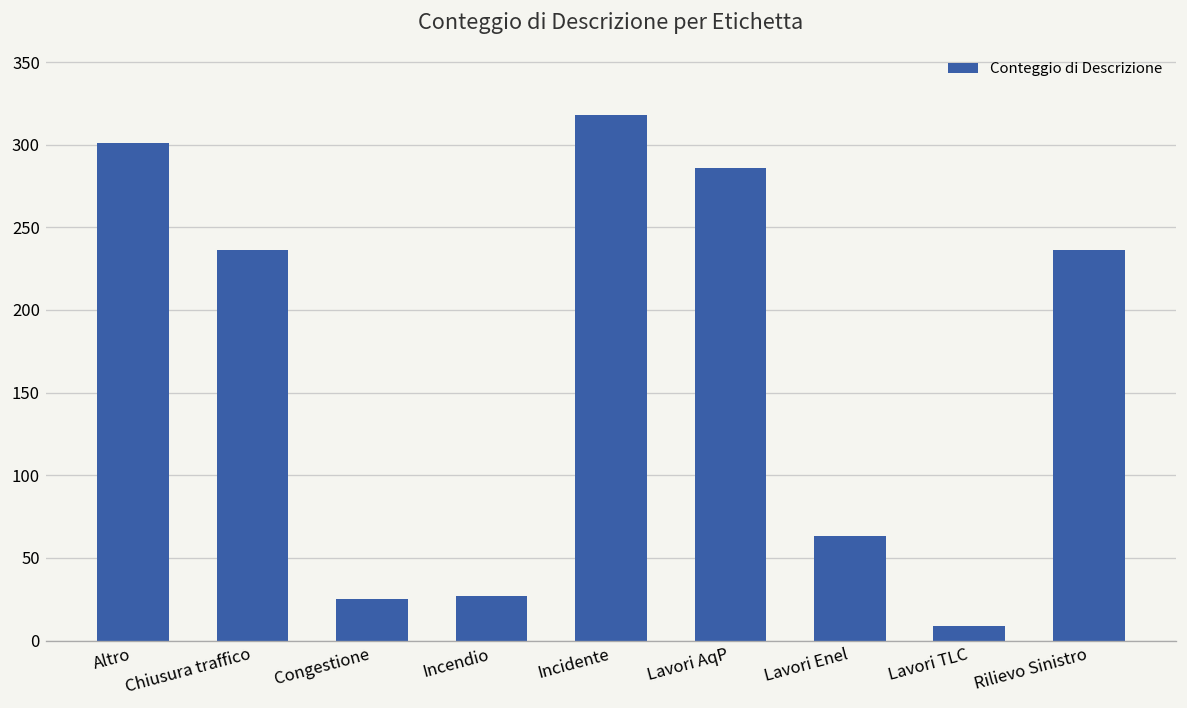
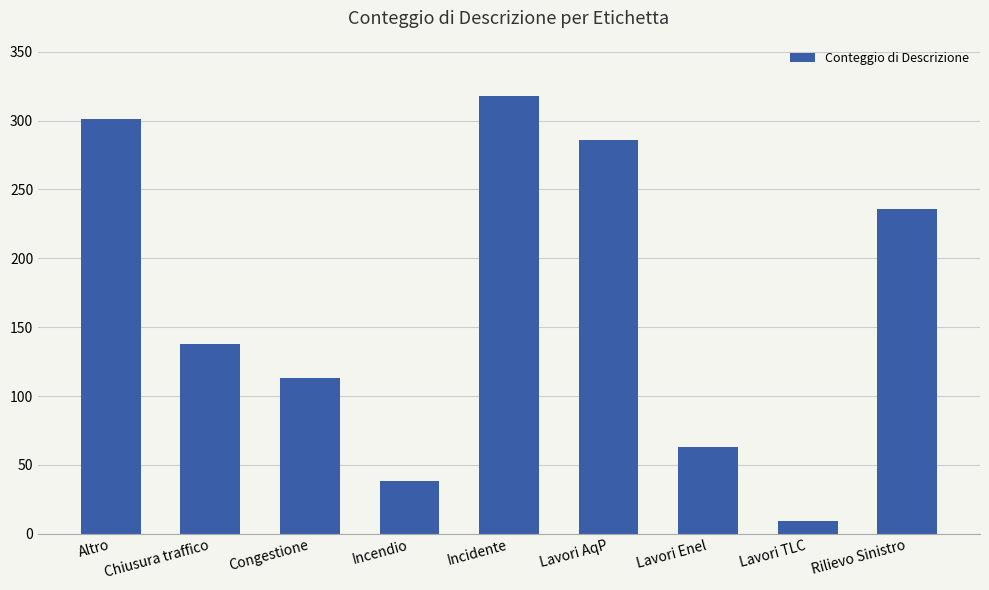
Chiusura traffico: 236 -> 138
Congestione: 25 -> 113
Incendio: 27 -> 38
